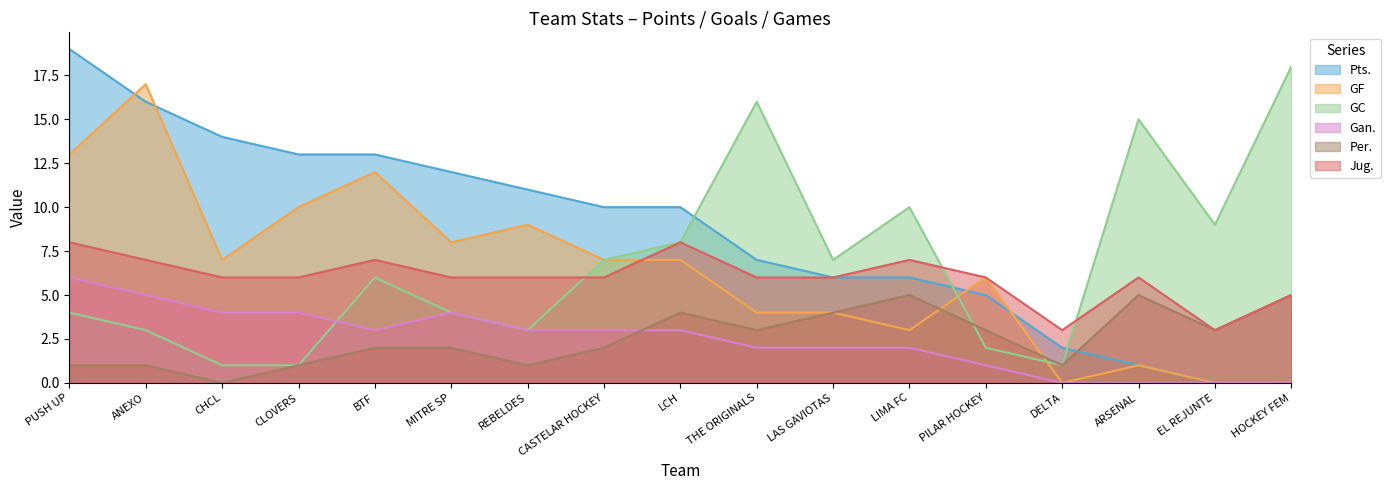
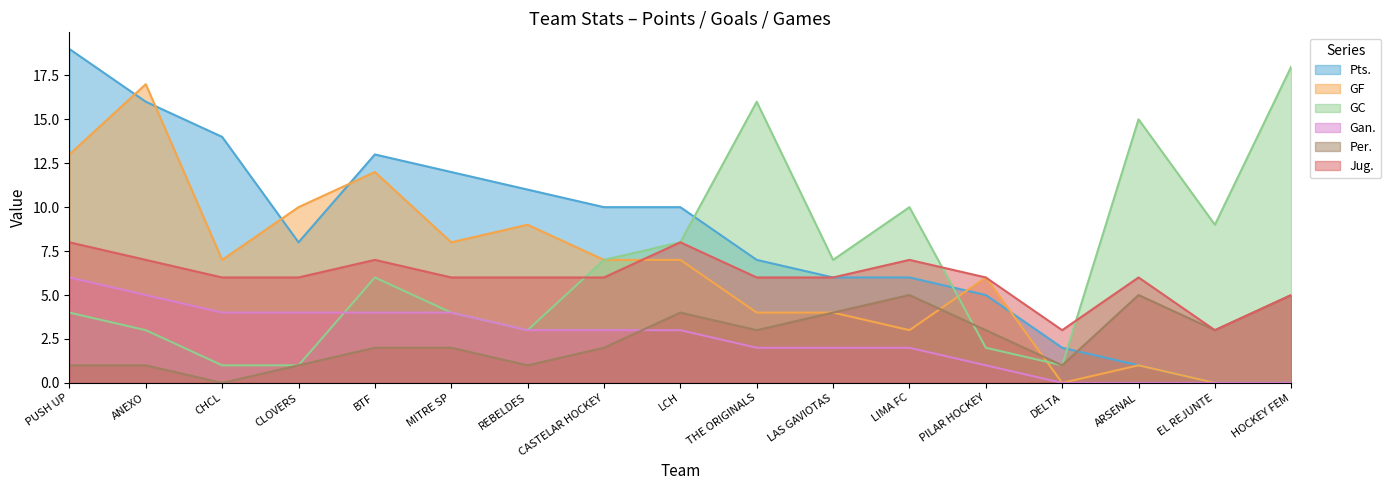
Pts., CLOVERS: 13 -> 8
Gan., BTF: 3 -> 4
